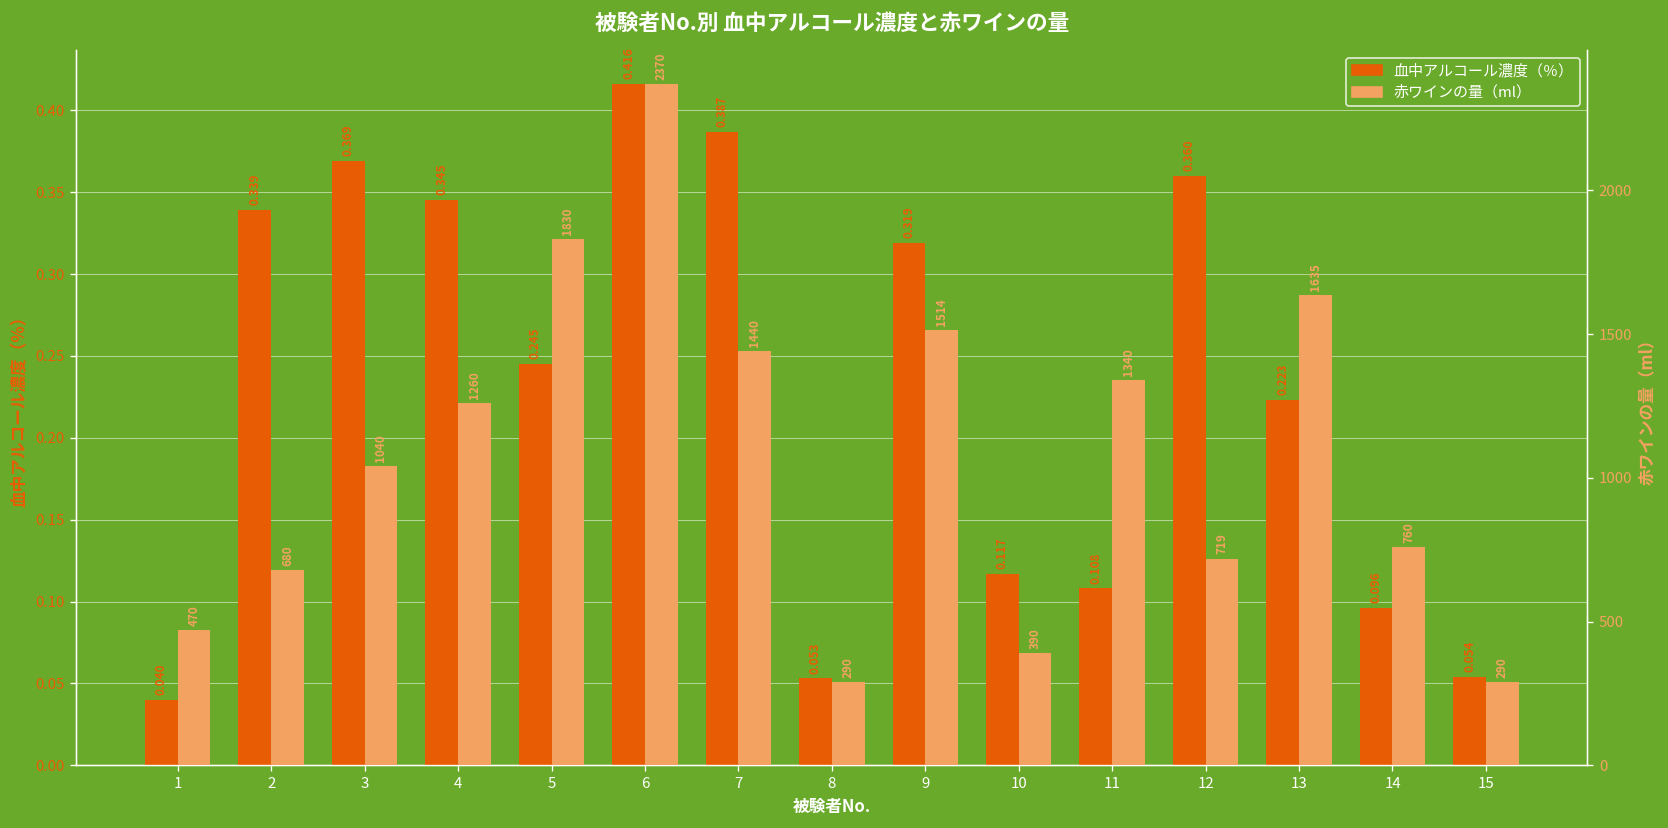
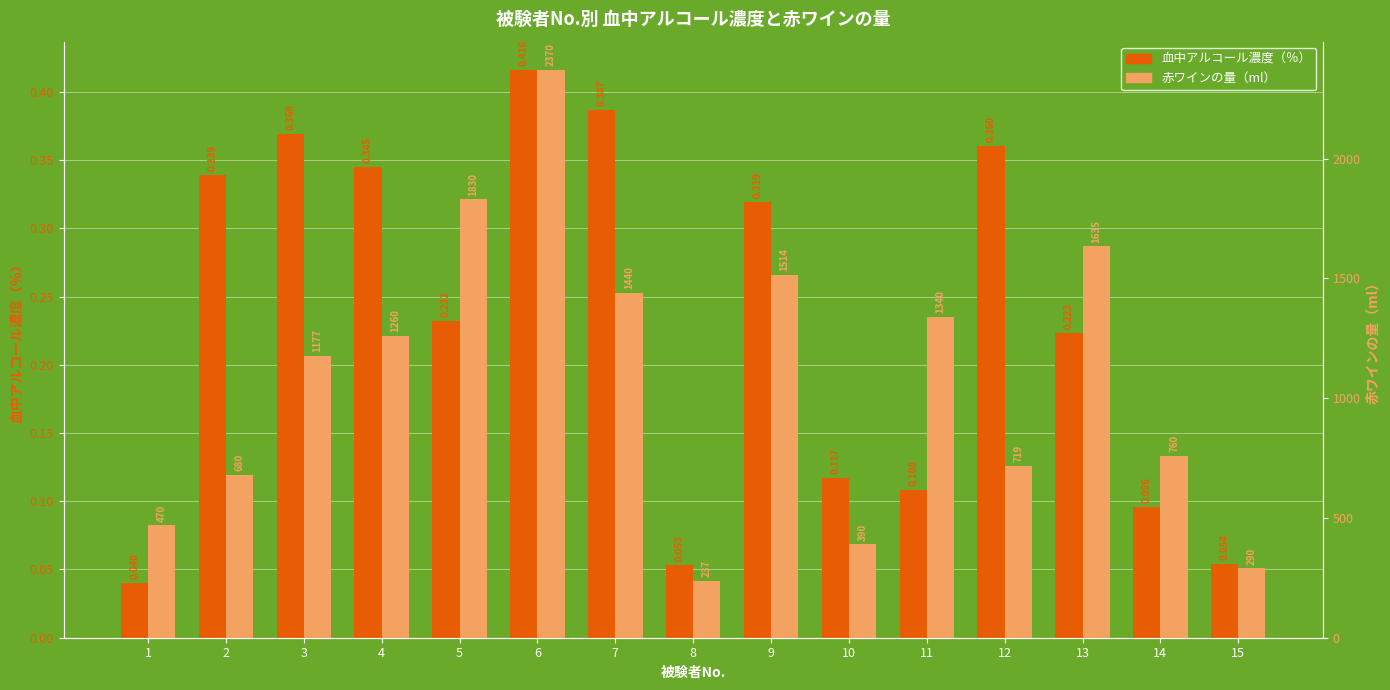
血中アルコール濃度（％）, 5: 0.245 -> 0.232
赤ワインの量（ml）, 3: 1040 -> 1177
赤ワインの量（ml）, 8: 290 -> 237
